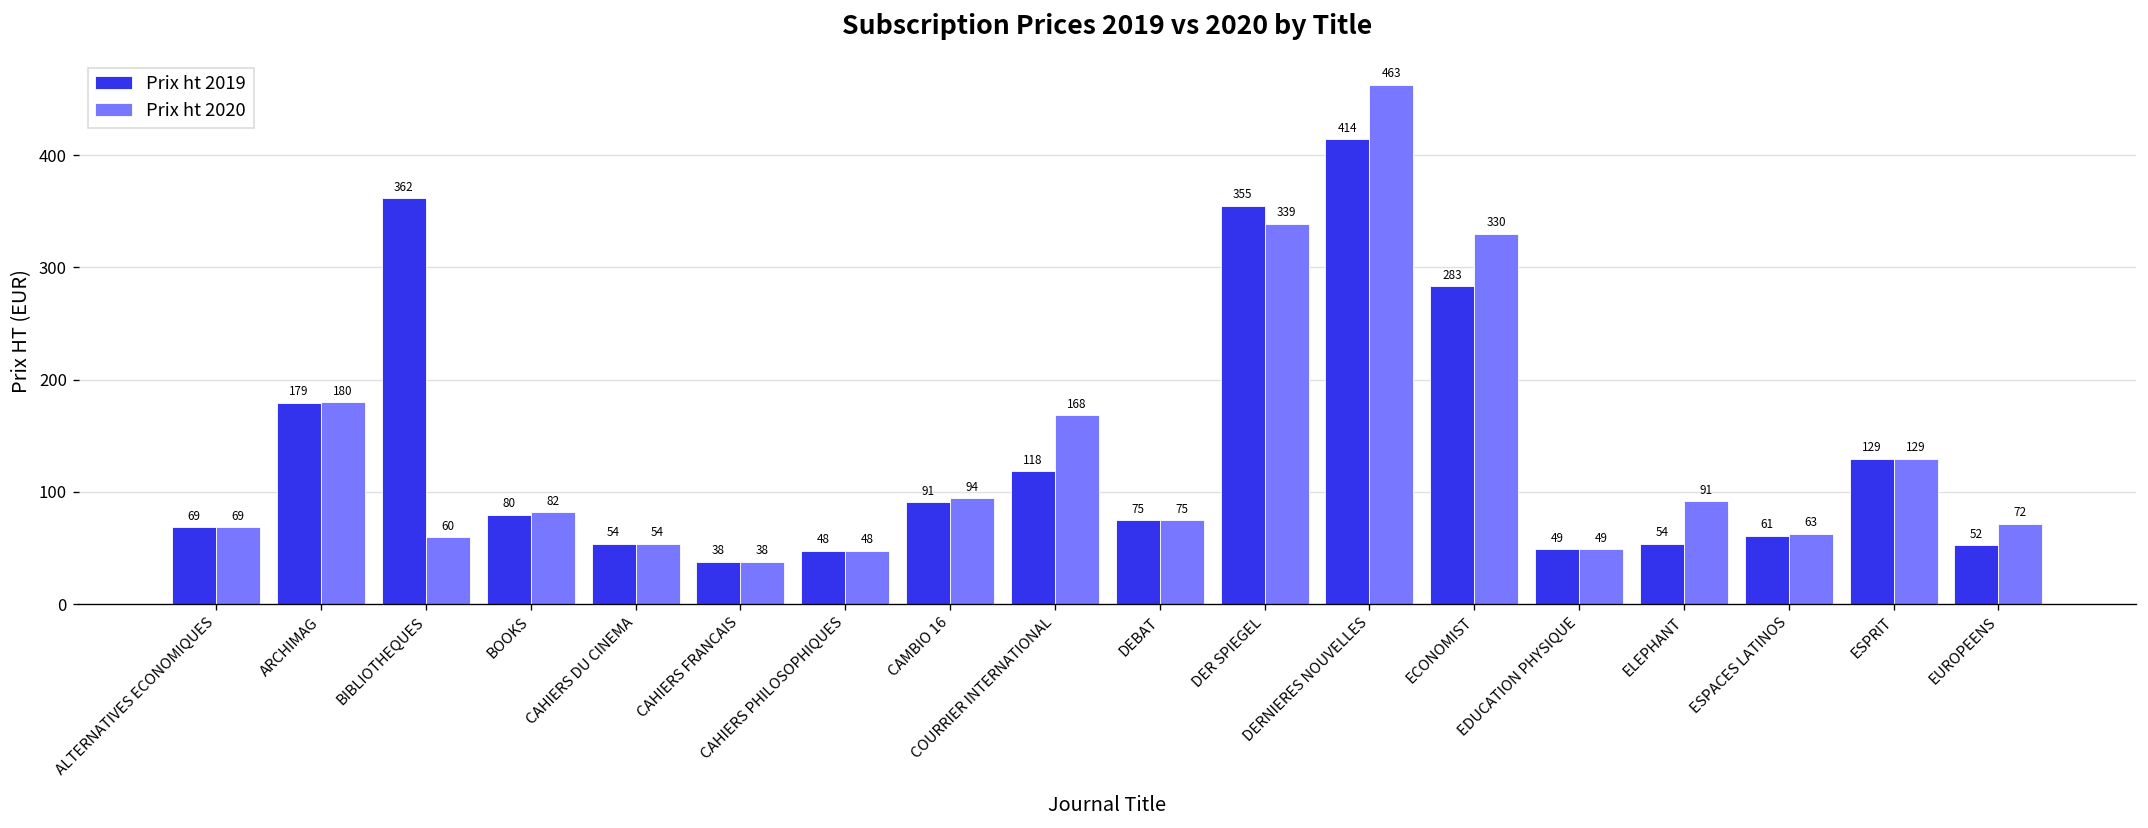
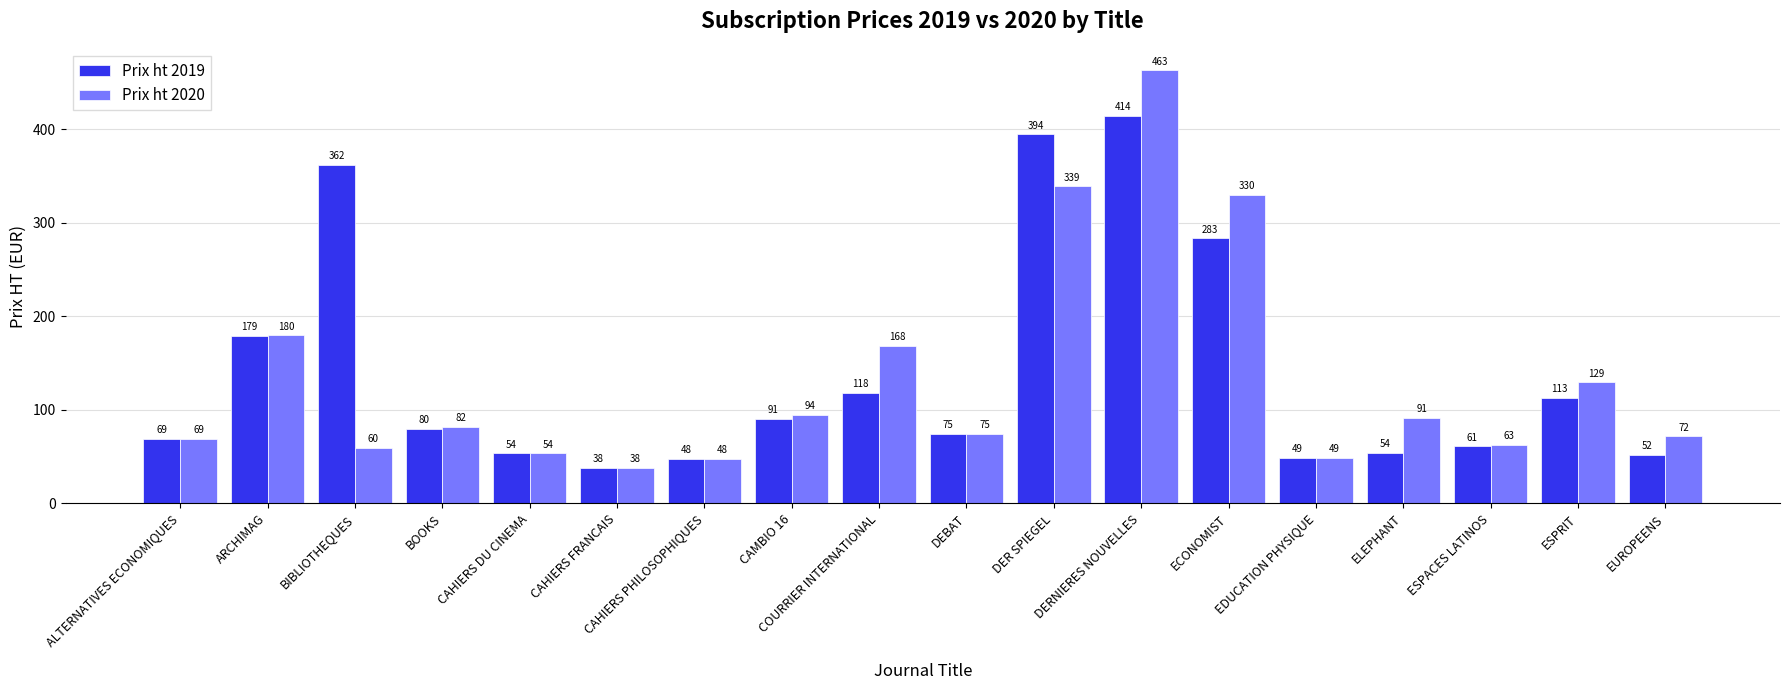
Prix ht 2019, DER SPIEGEL: 355 -> 394
Prix ht 2019, ESPRIT: 129 -> 113
